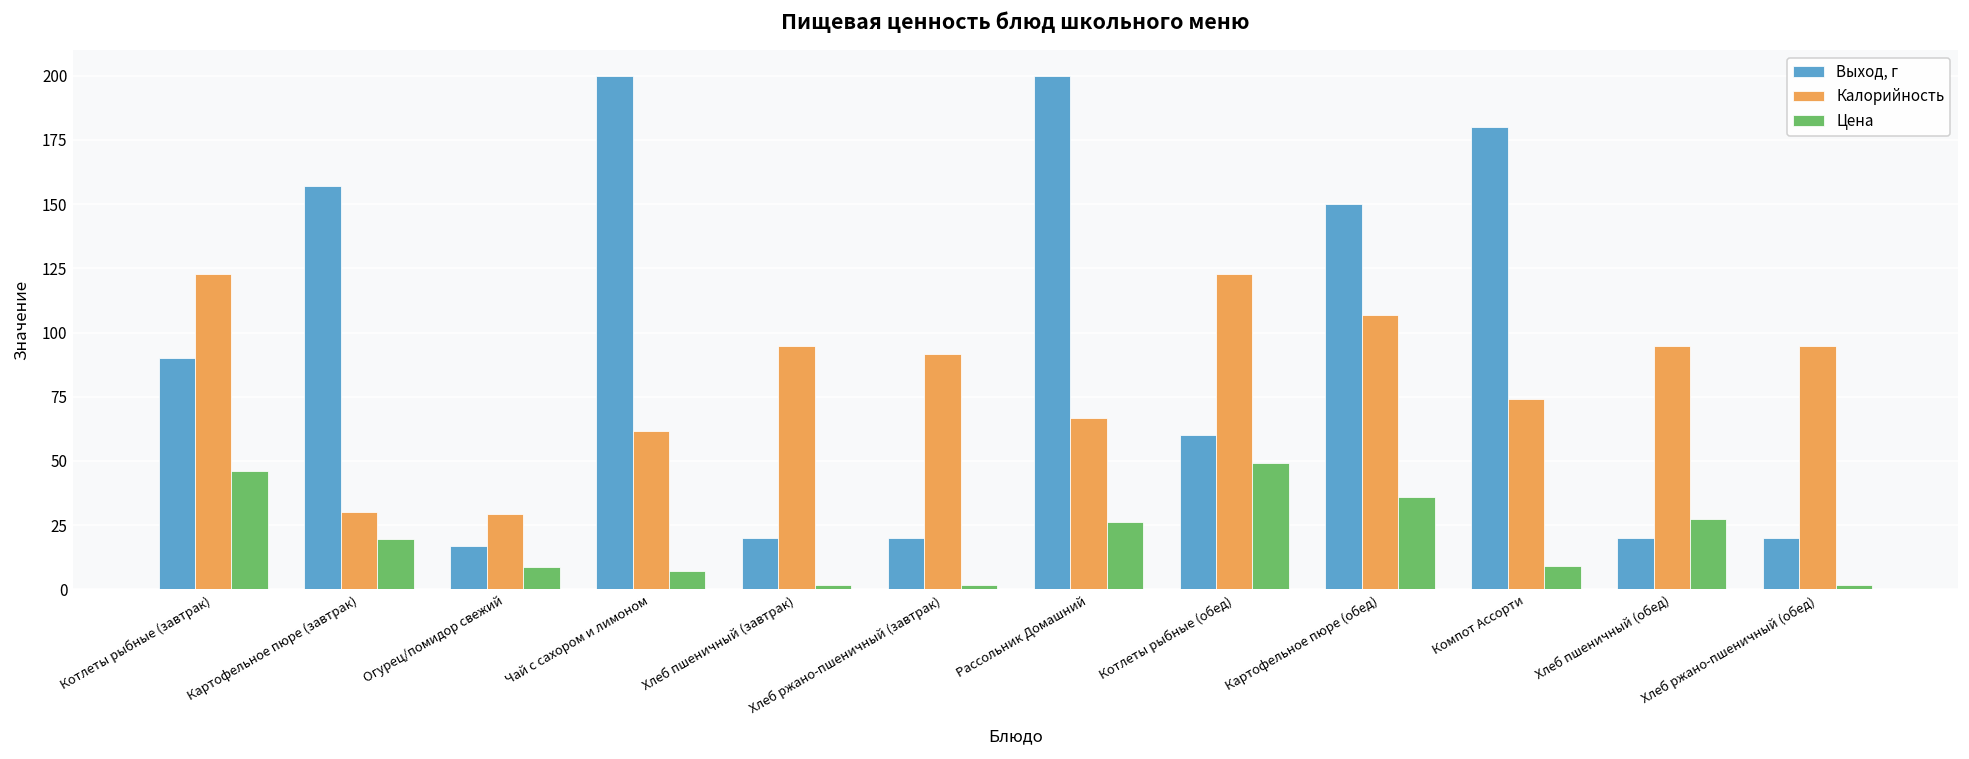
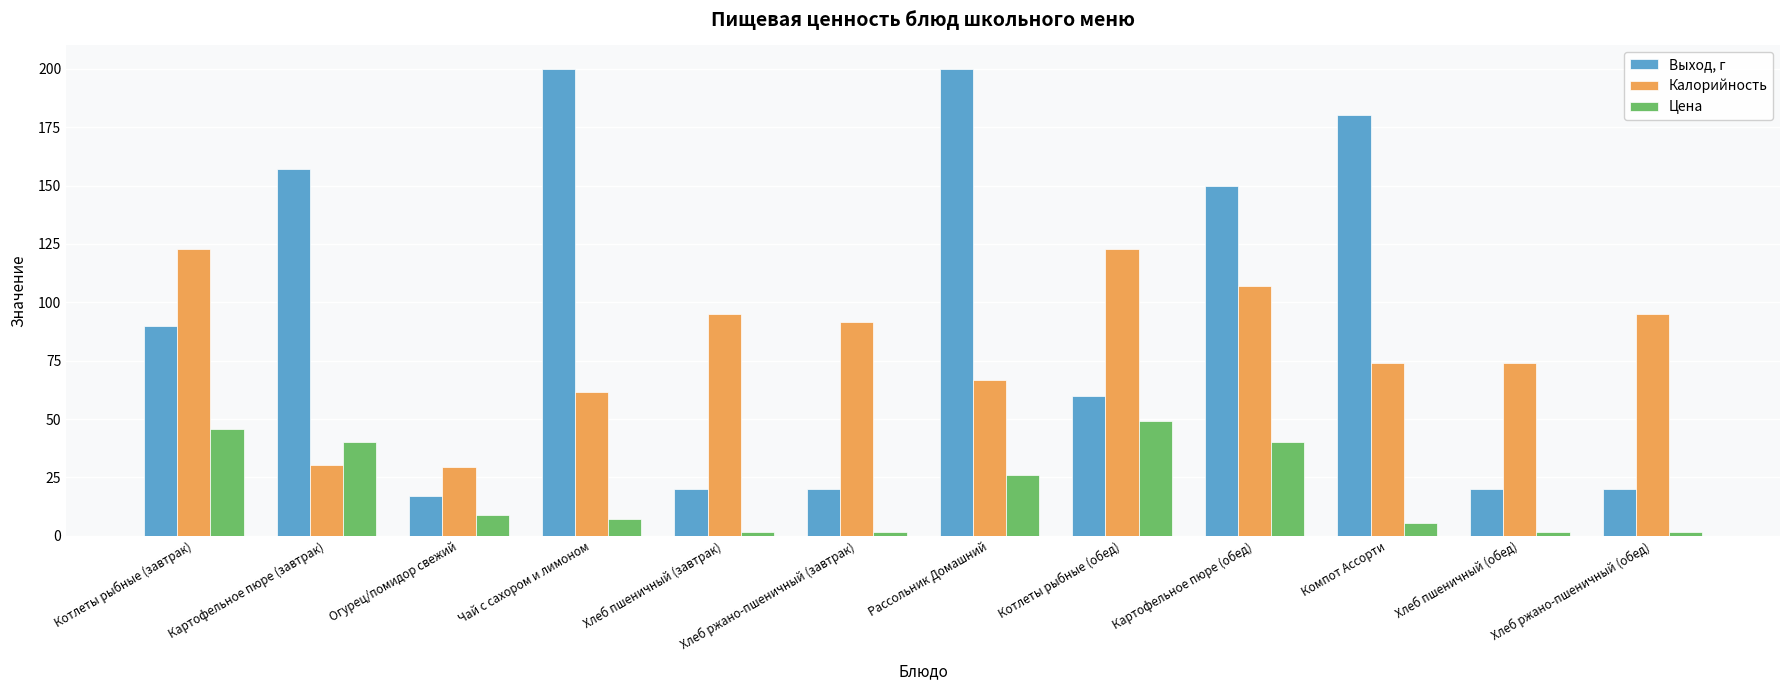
Цена, Картофельное пюре (завтрак): 20 -> 40
Цена, Картофельное пюре (обед): 36 -> 40
Цена, Компот Ассорти: 9 -> 5
Калорийность, Хлеб пшеничный (обед): 95 -> 74
Цена, Хлеб пшеничный (обед): 27 -> 2
